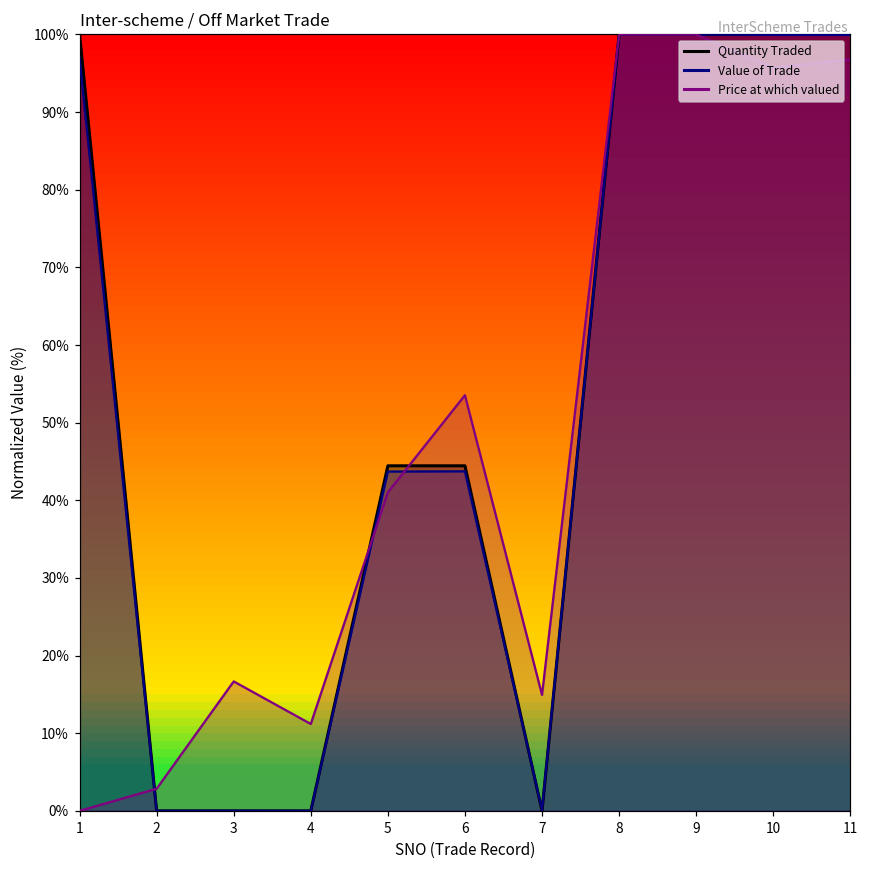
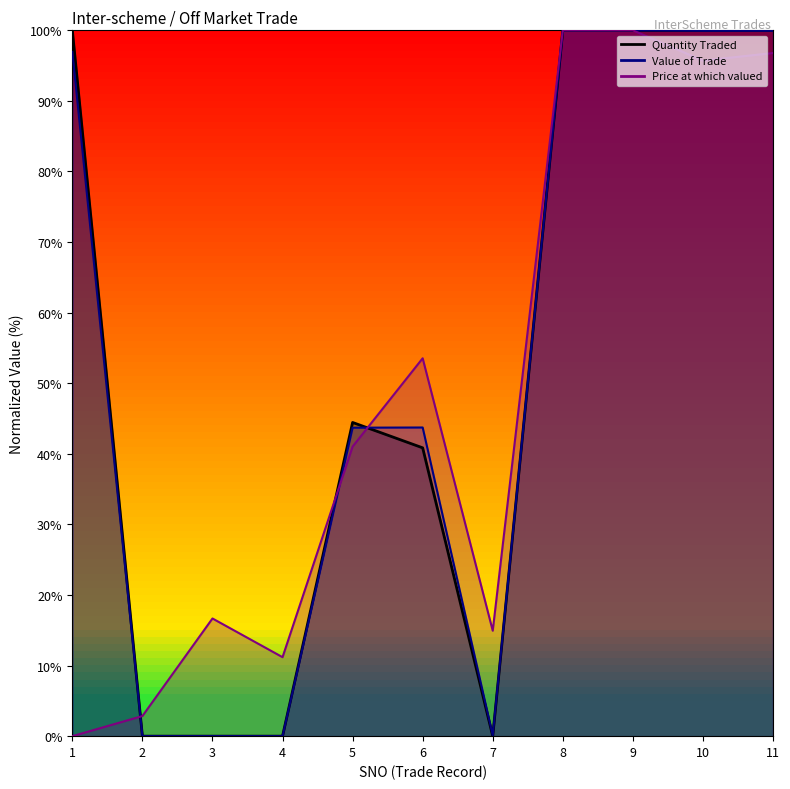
Quantity Traded, 6: 44% -> 41%
